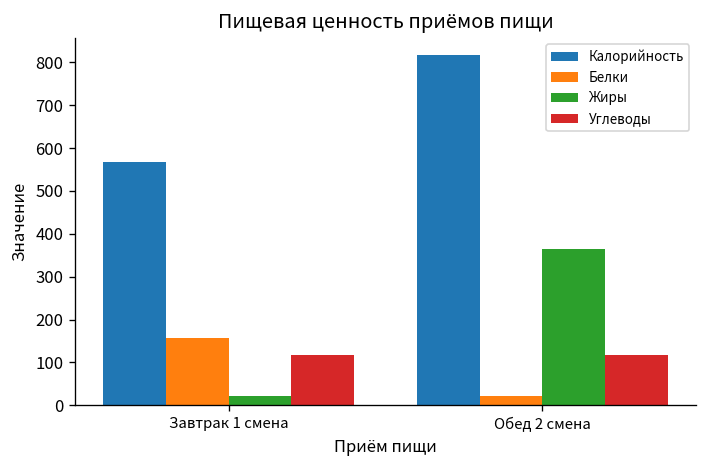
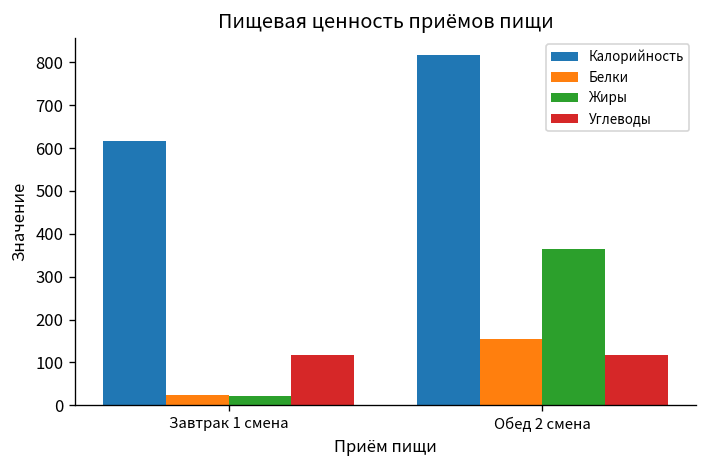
Калорийность, Завтрак 1 смена: 570 -> 620
Белки, Завтрак 1 смена: 160 -> 30
Белки, Обед 2 смена: 20 -> 150
